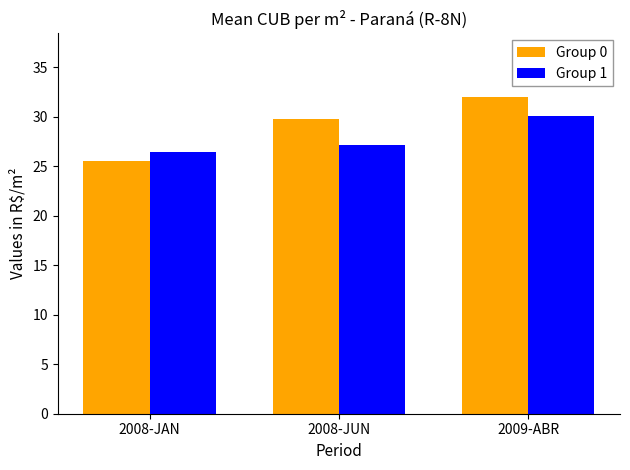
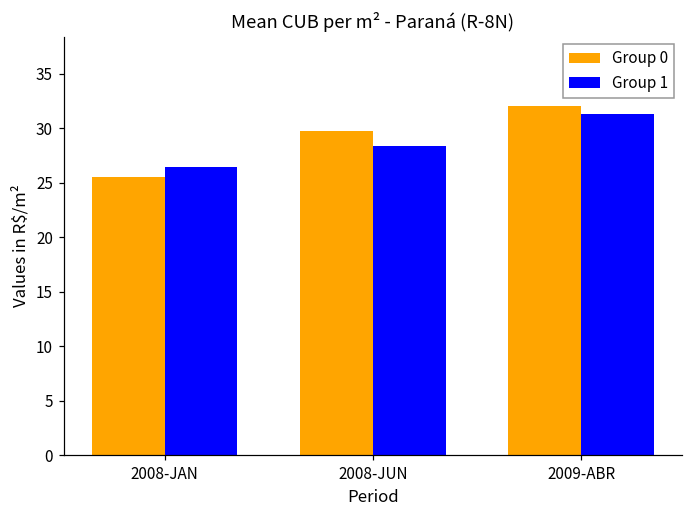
Group 1, 2008-JUN: 27 -> 28
Group 1, 2009-ABR: 30 -> 31
